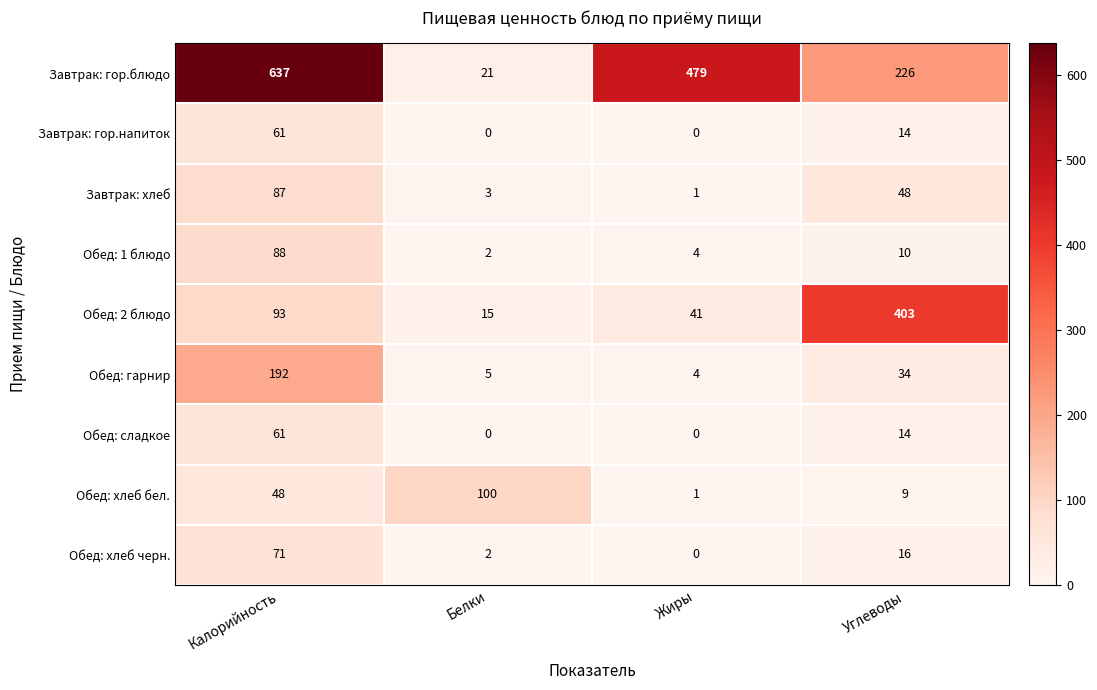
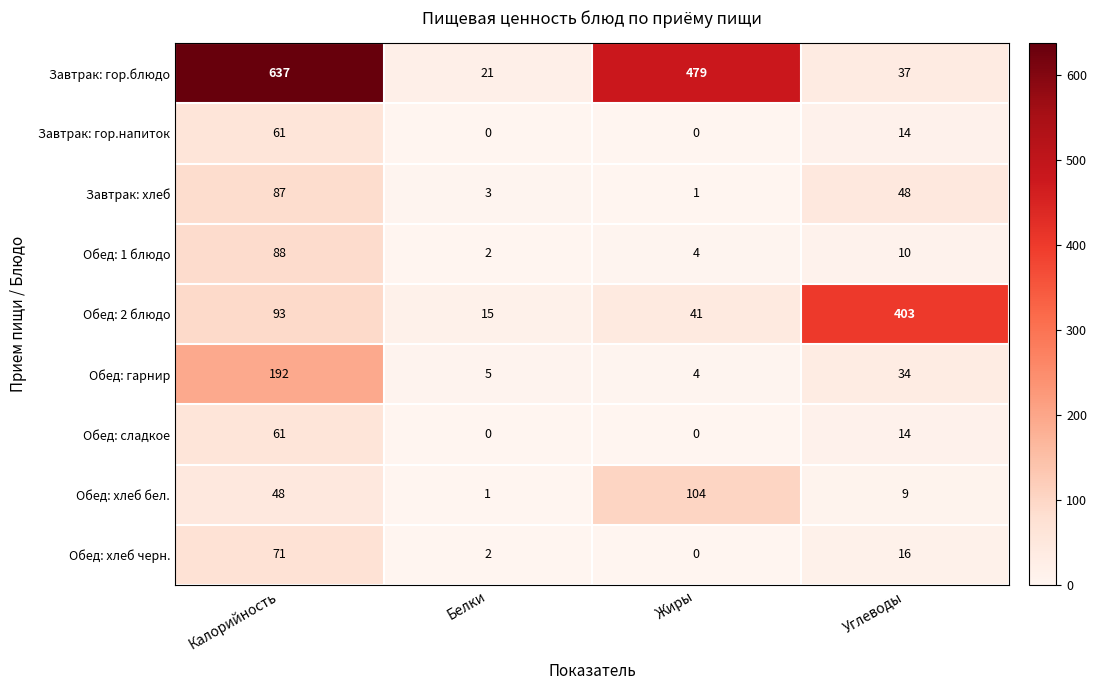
Завтрак: гор.блюдо, Углеводы: 226 -> 37
Обед: хлеб бел., Белки: 100 -> 1
Обед: хлеб бел., Жиры: 1 -> 104
